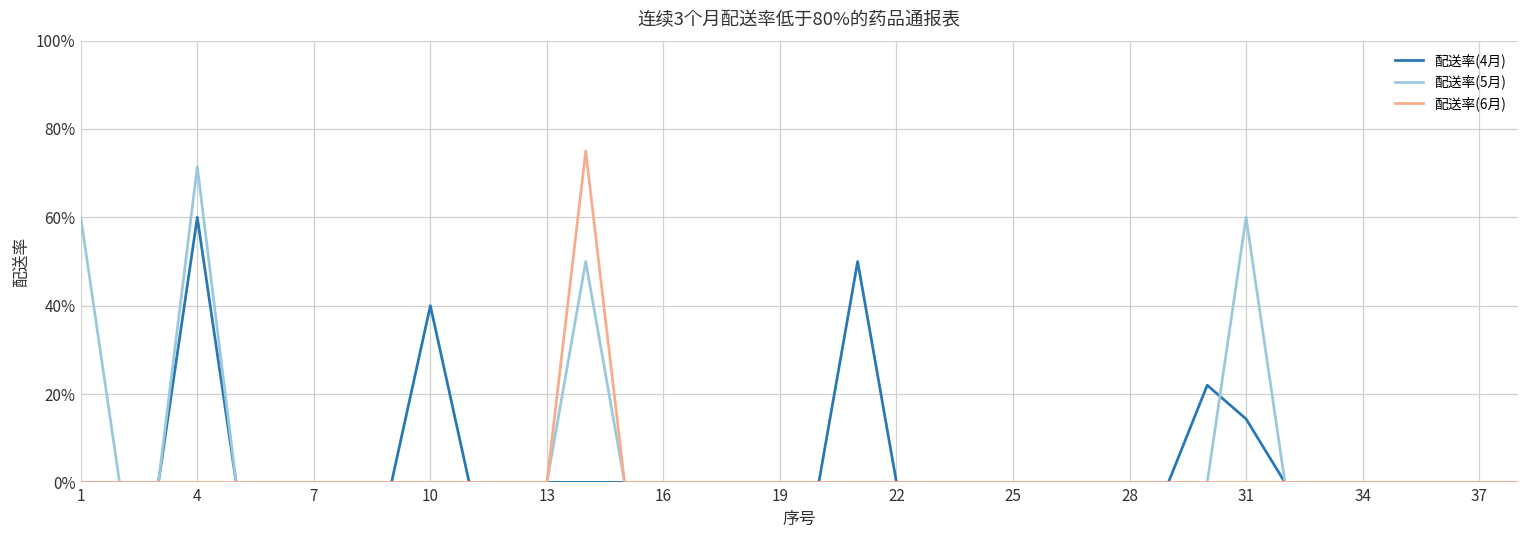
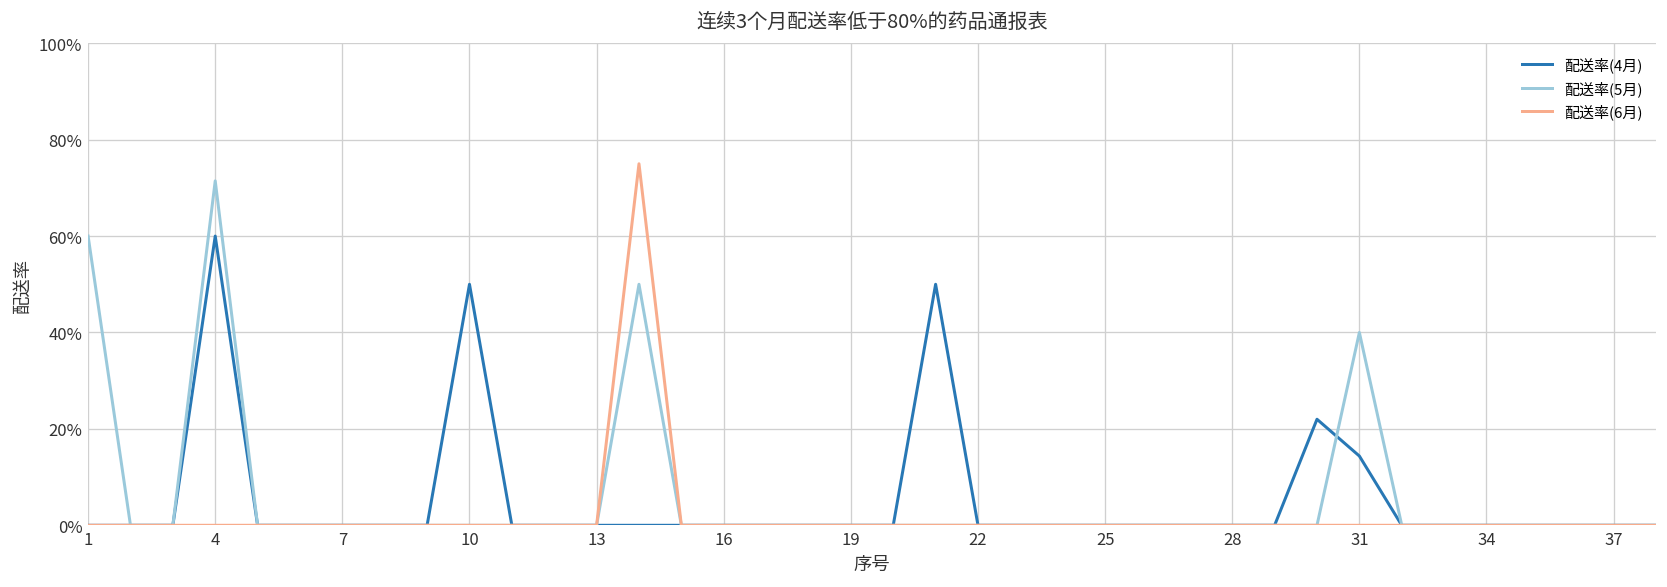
配送率(4月), 10: 40% -> 50%
配送率(5月), 31: 60% -> 40%
